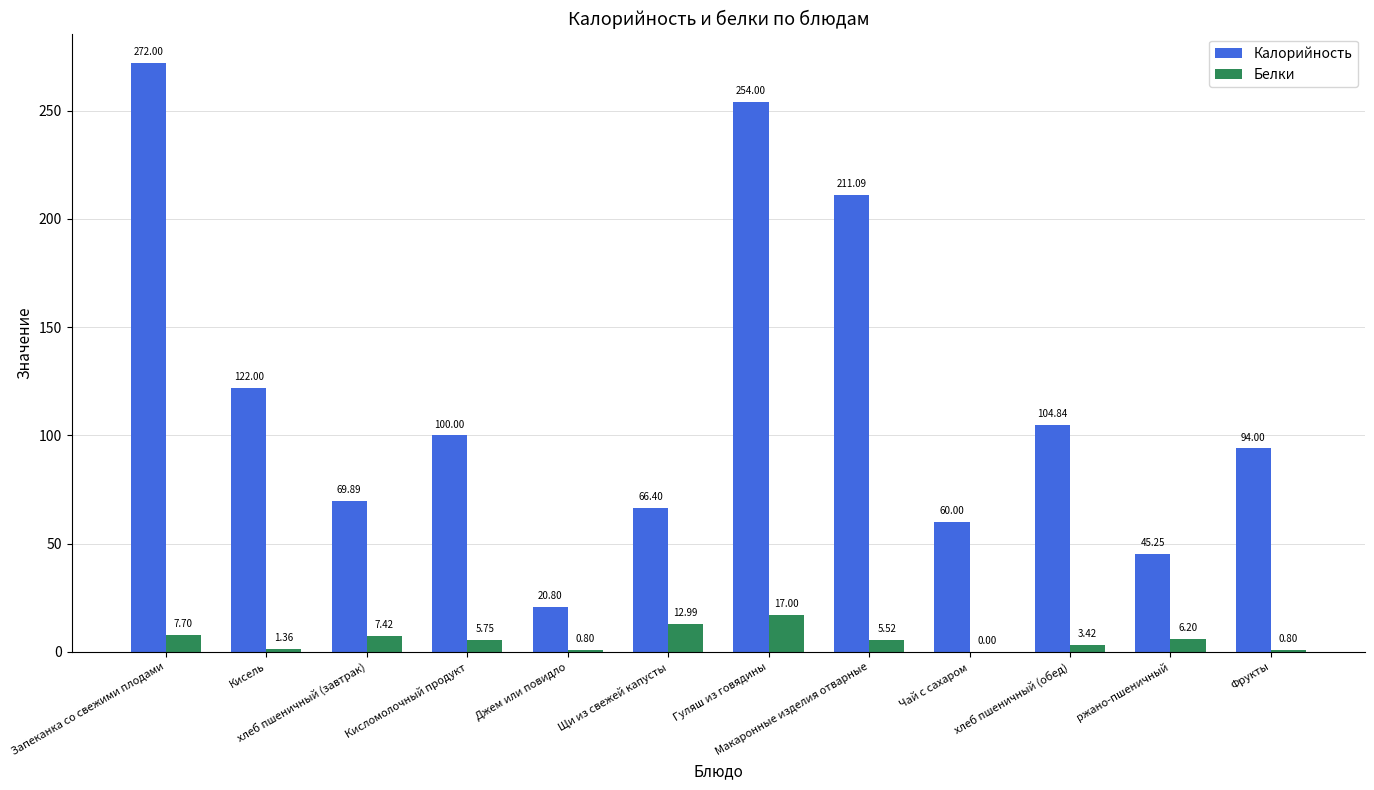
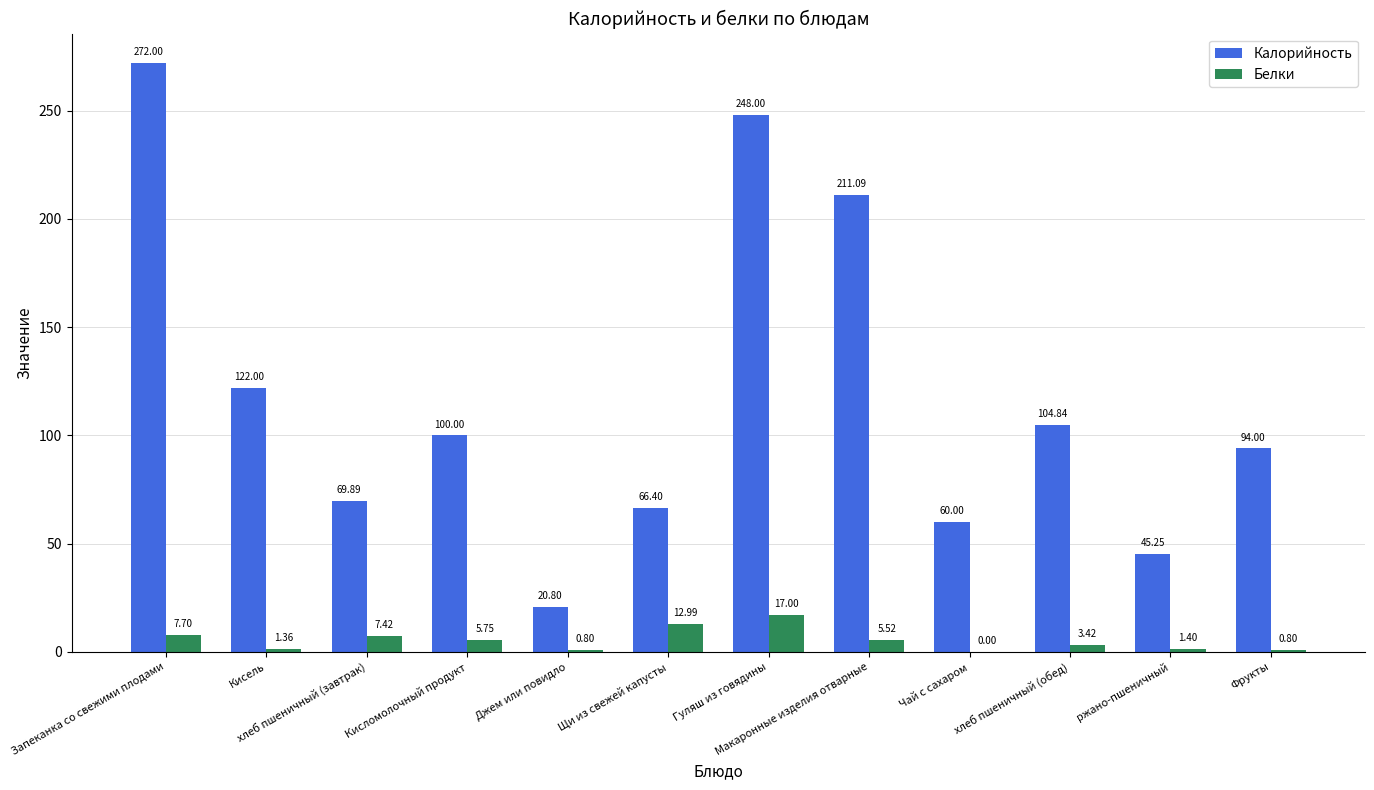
Калорийность, Гуляш из говядины: 254.00 -> 248.00
Белки, ржано-пшеничный: 6.20 -> 1.40
